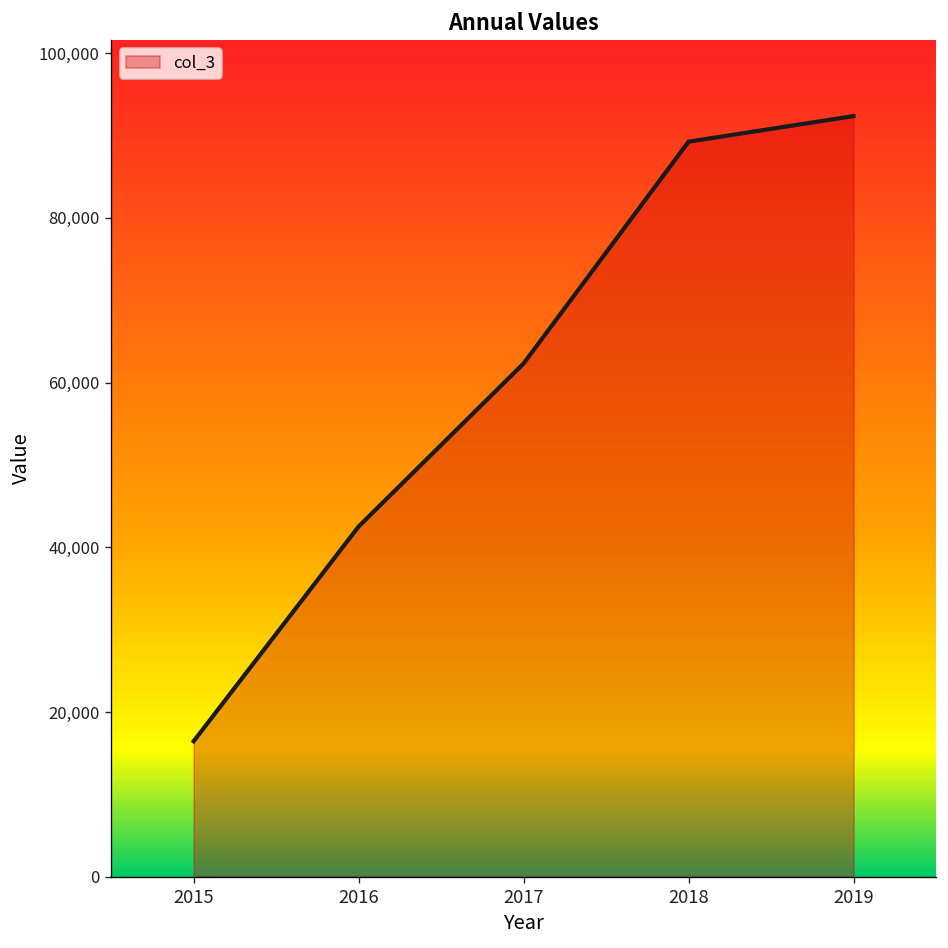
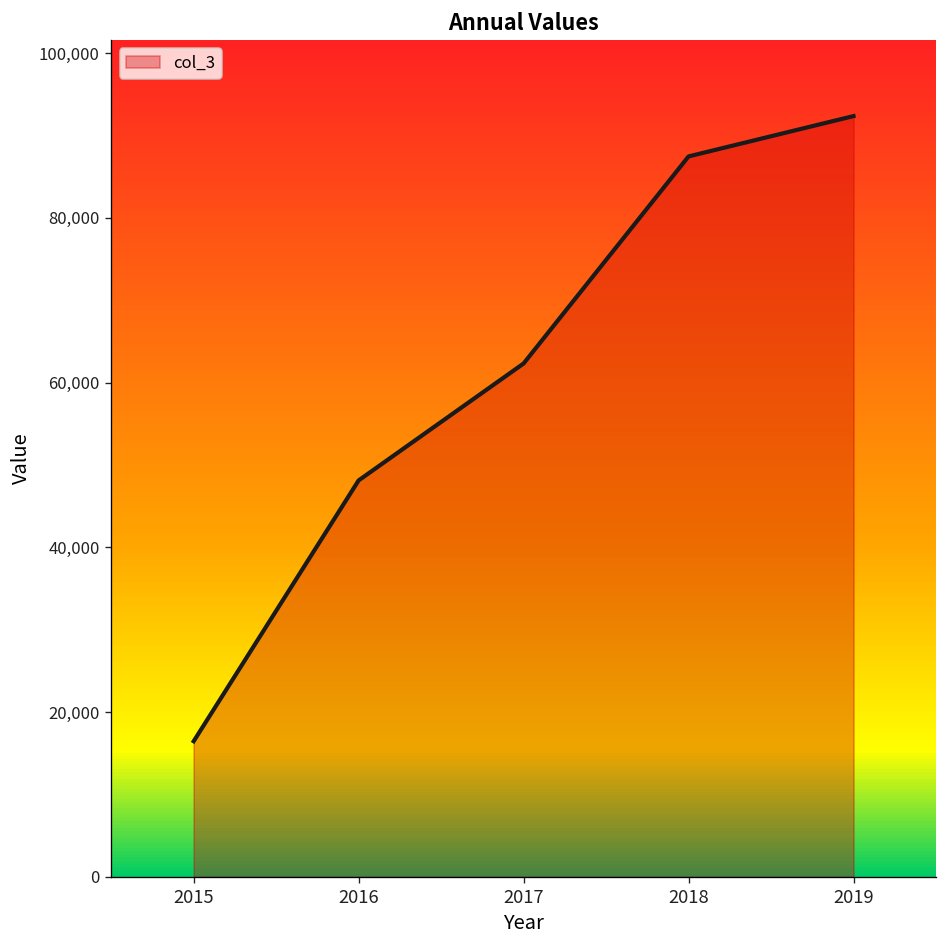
2016: 43,000 -> 48,000
2018: 89,000 -> 87,000
